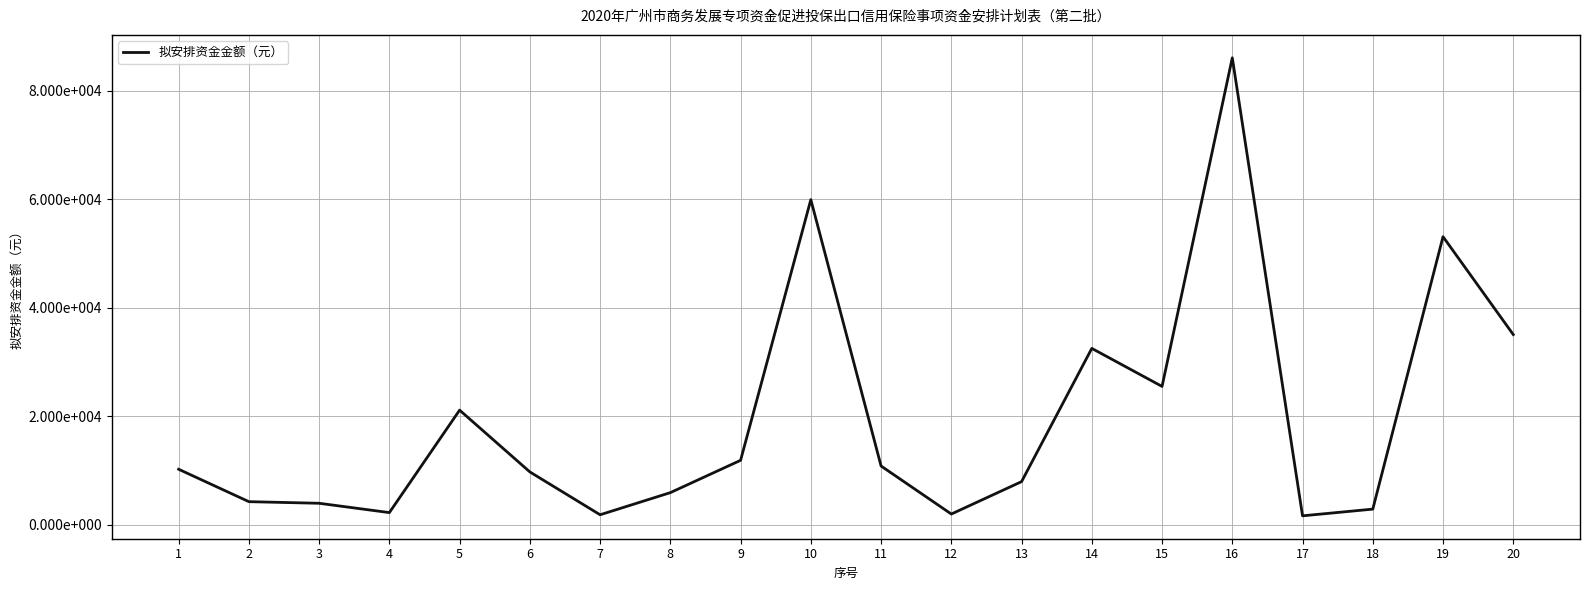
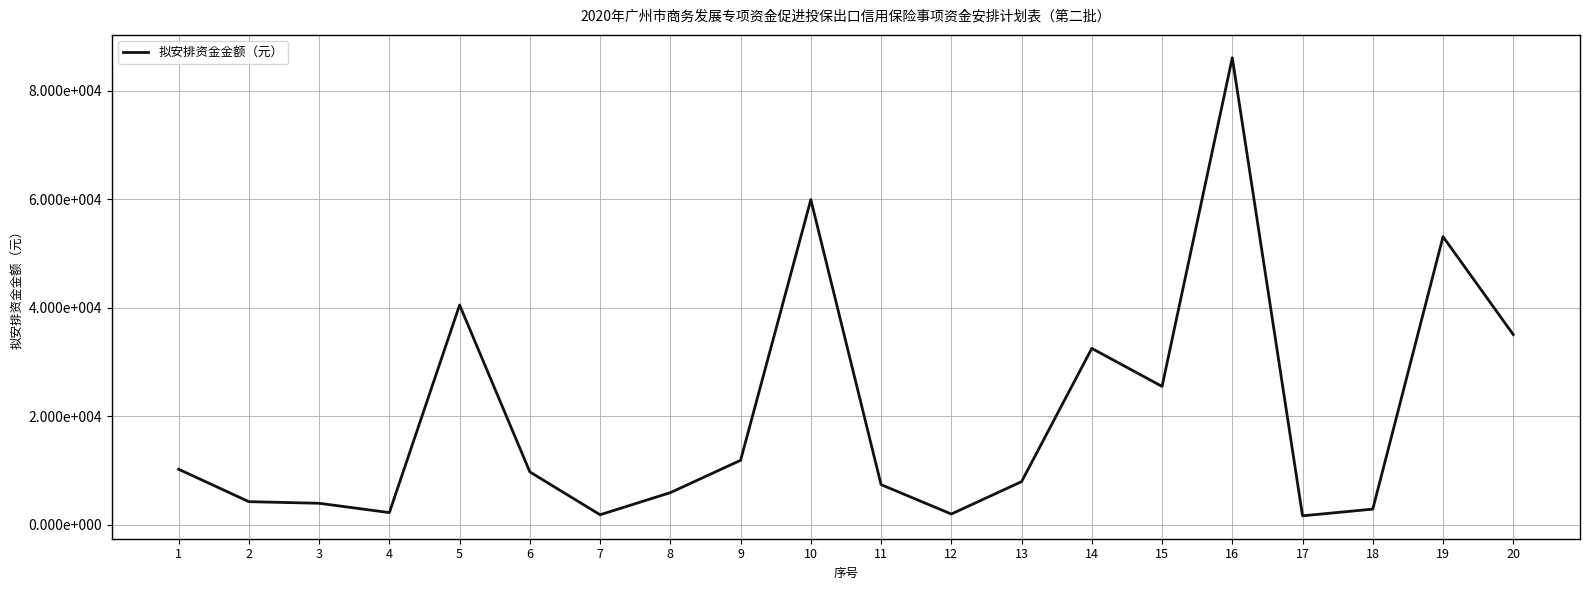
5: 21000 -> 41000
11: 11000 -> 7000
